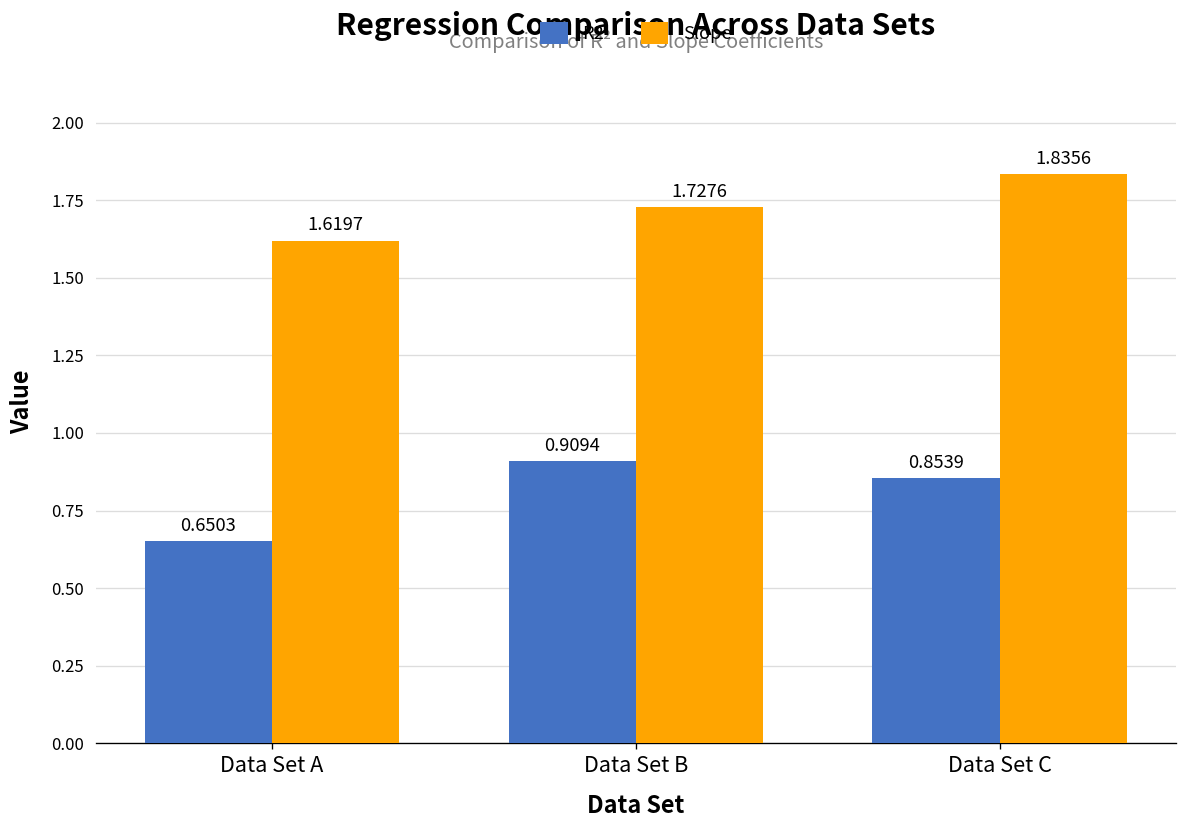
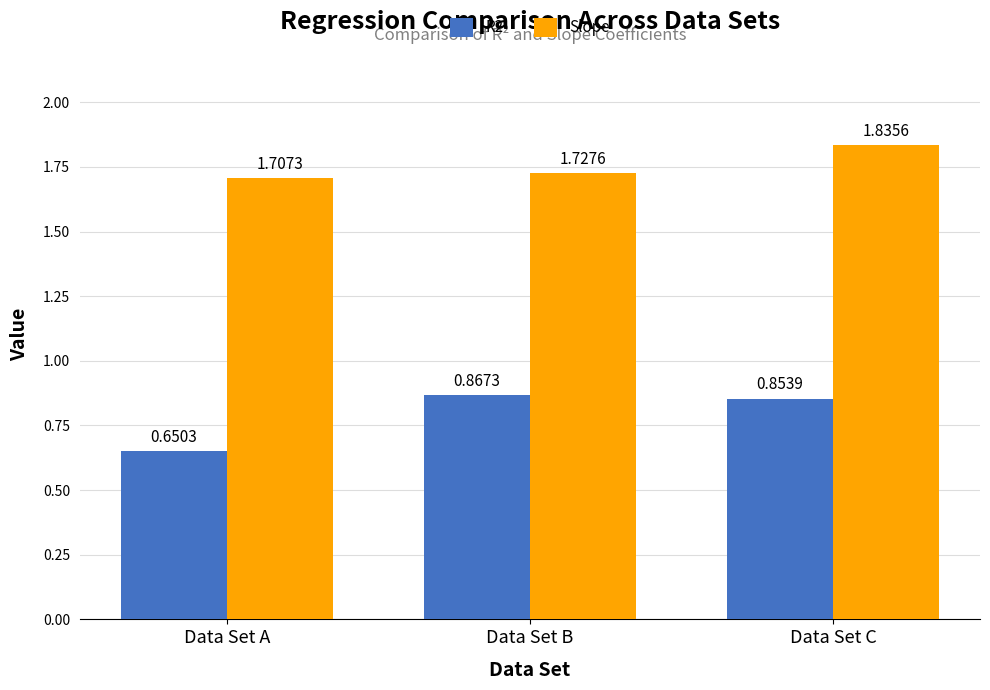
Slope, Data Set A: 1.6197 -> 1.7073
R2, Data Set B: 0.9094 -> 0.8673
